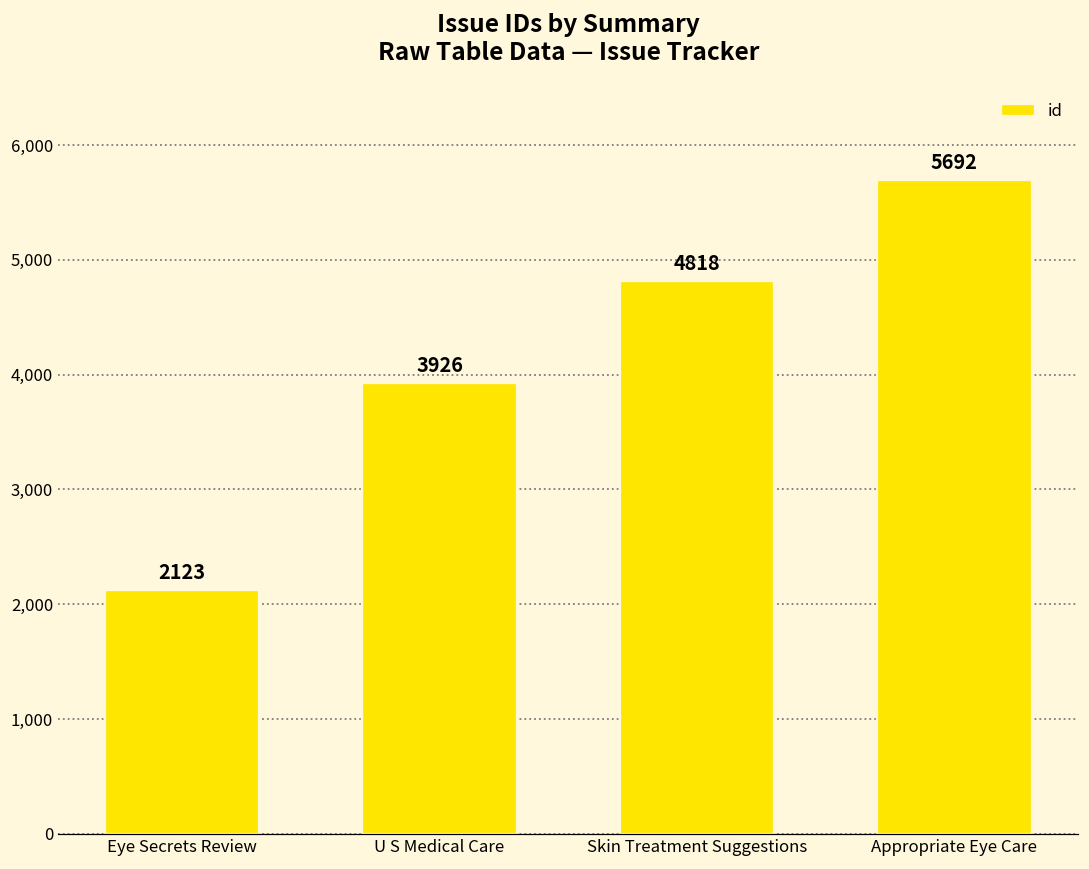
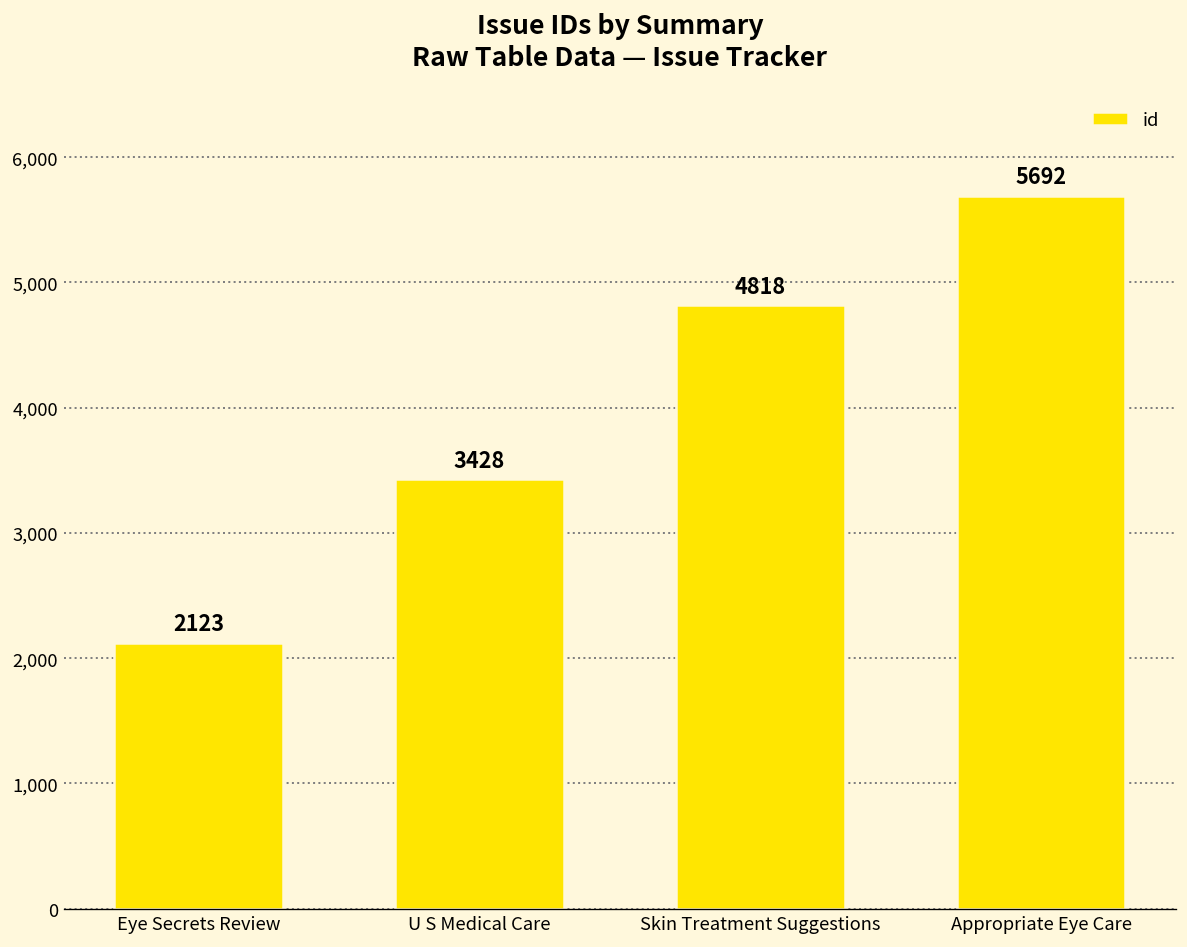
U S Medical Care: 3926 -> 3428
